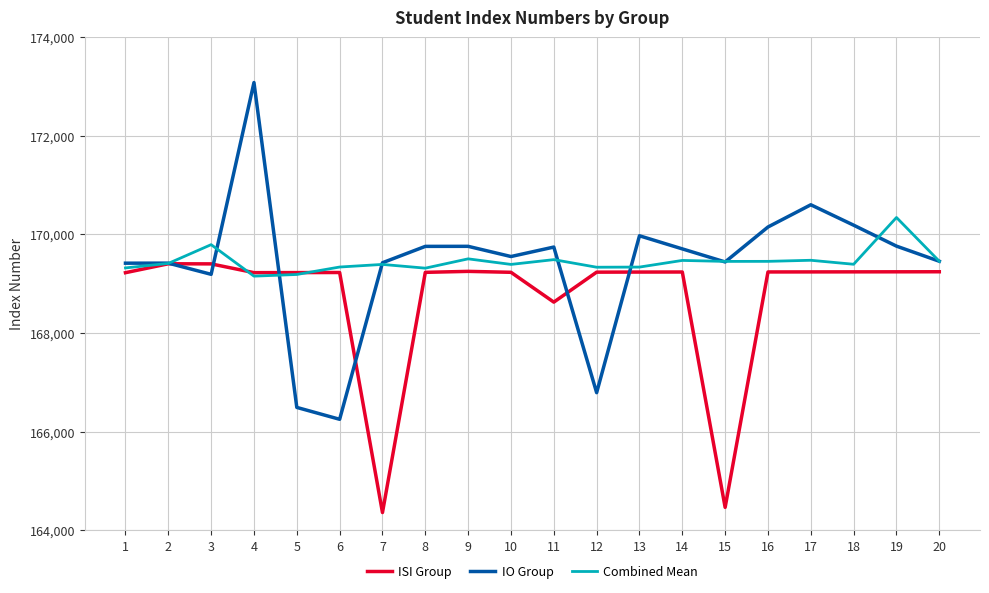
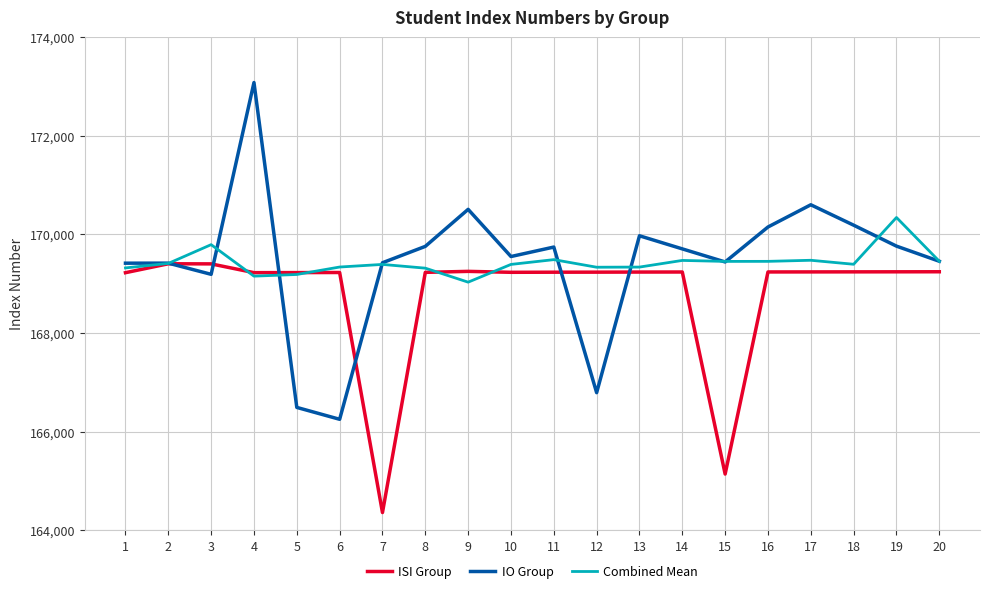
IO Group, 9: 169,800 -> 170,500
Combined Mean, 9: 169,500 -> 169,000
ISI Group, 11: 168,600 -> 169,200
ISI Group, 15: 164,500 -> 165,100
